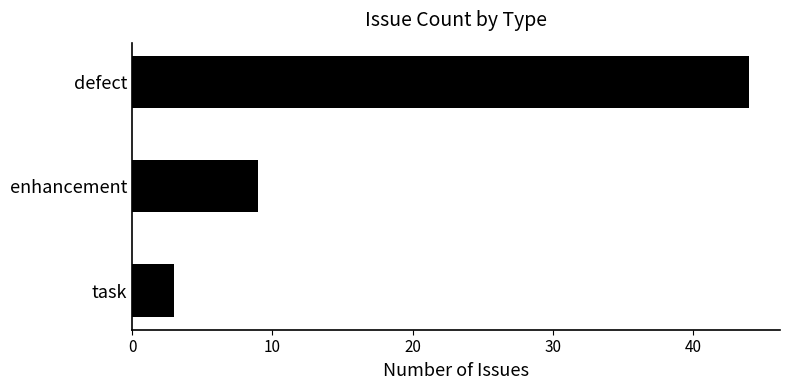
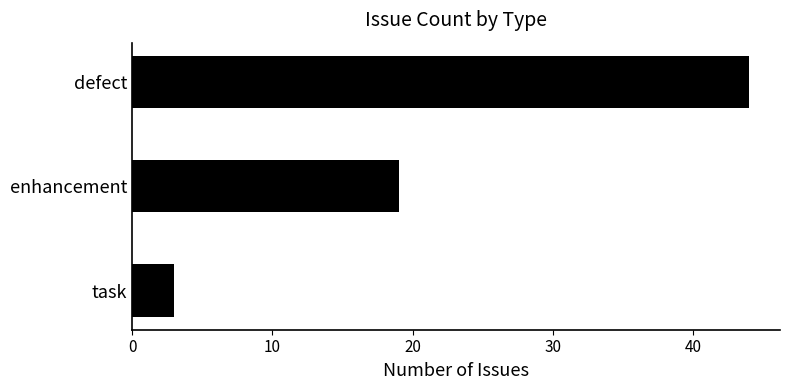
enhancement: 9 -> 19
